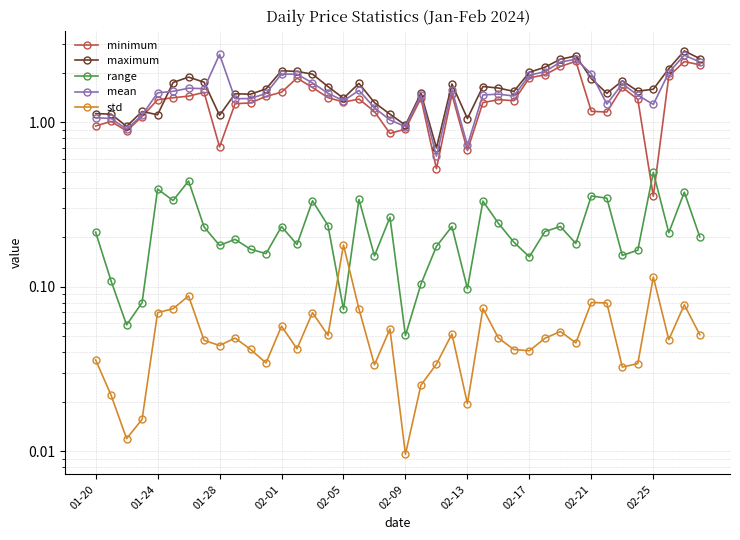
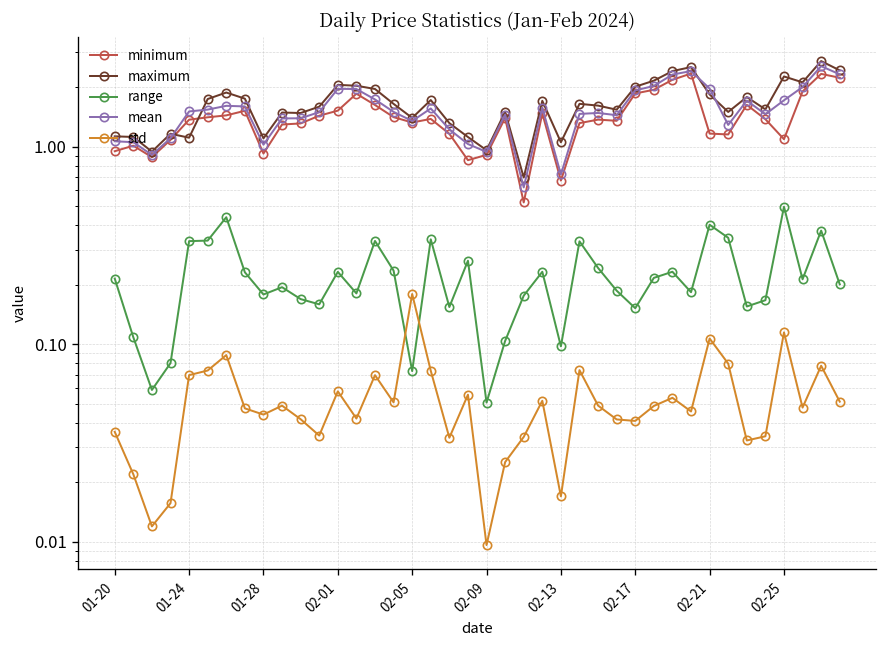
range, 01-24: 0.39 -> 0.33
minimum, 01-28: 0.71 -> 0.9
mean, 01-28: 2.6 -> 1.0
std, 02-13: 0.020 -> 0.017
range, 02-21: 0.36 -> 0.40
std, 02-21: 0.08 -> 0.11
minimum, 02-25: 0.36 -> 1.1
maximum, 02-25: 1.6 -> 2.3
mean, 02-25: 1.3 -> 1.7
